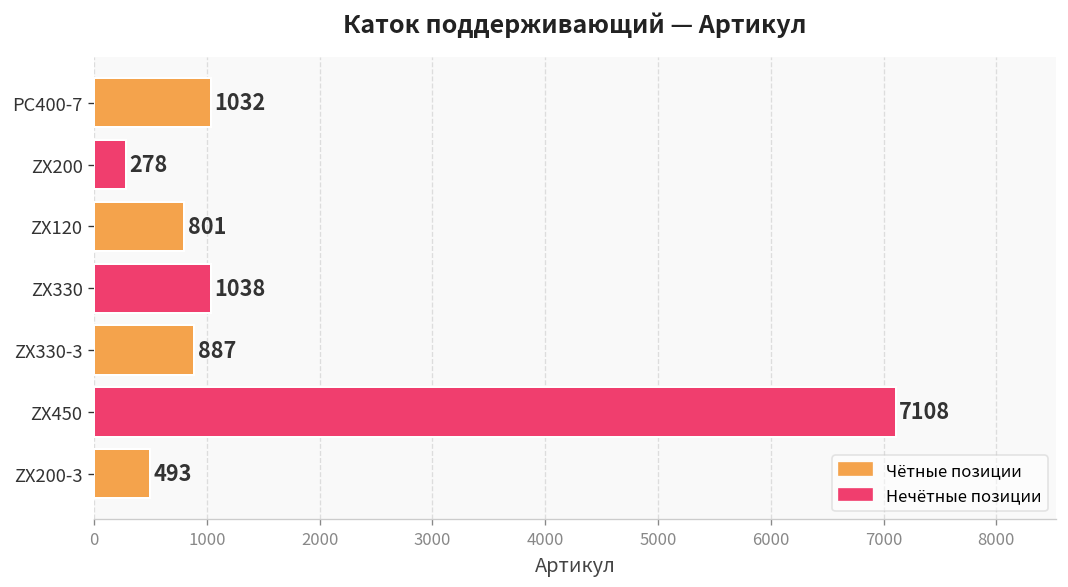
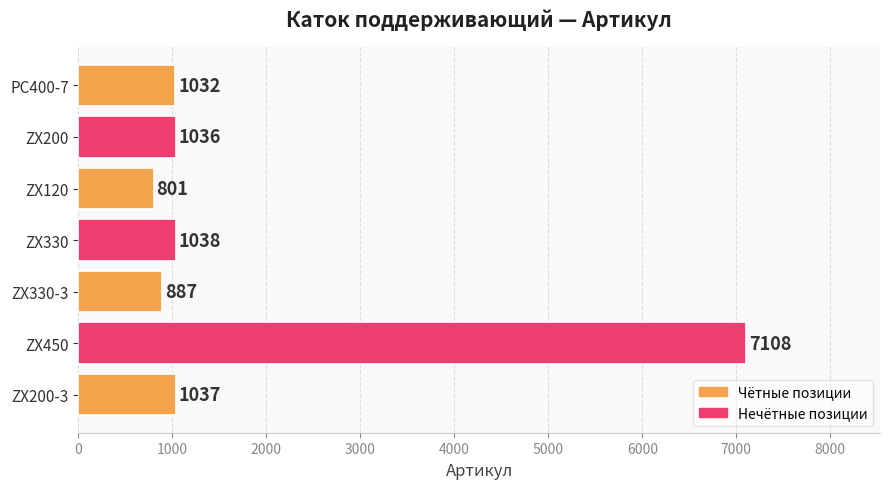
ZX200: 278 -> 1036
ZX200-3: 493 -> 1037
